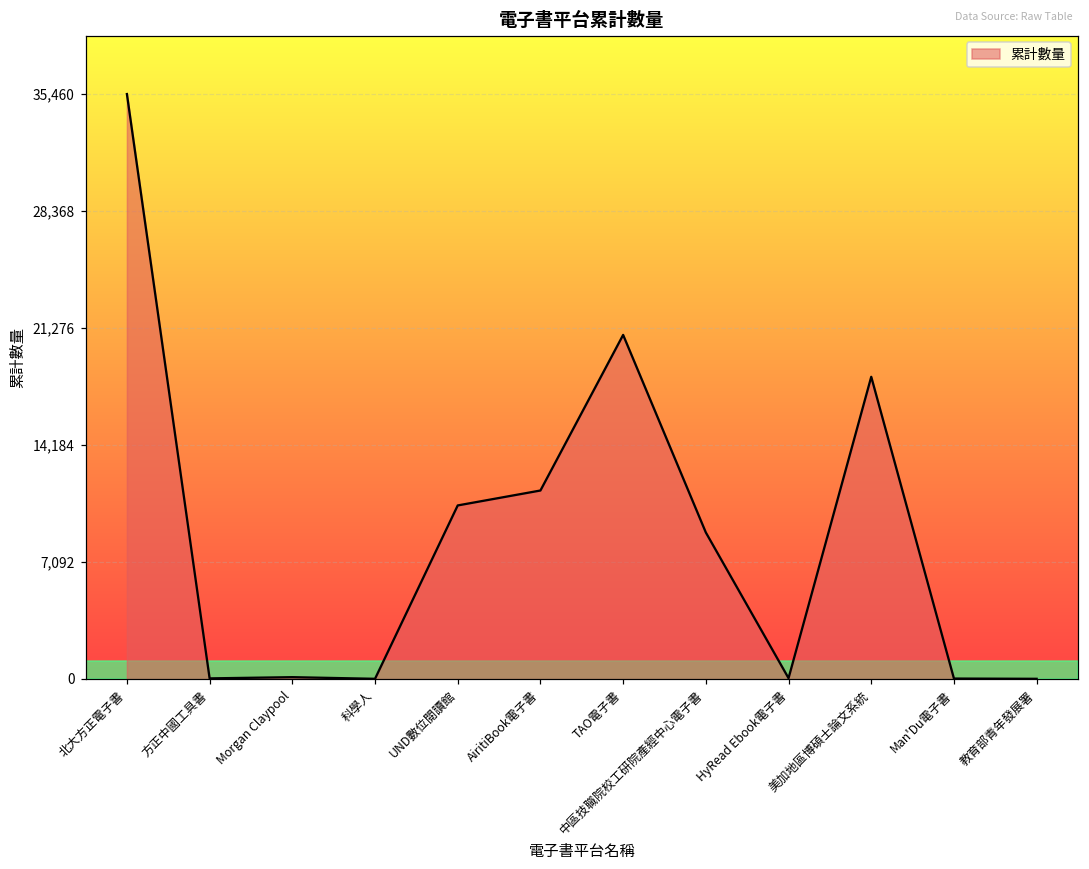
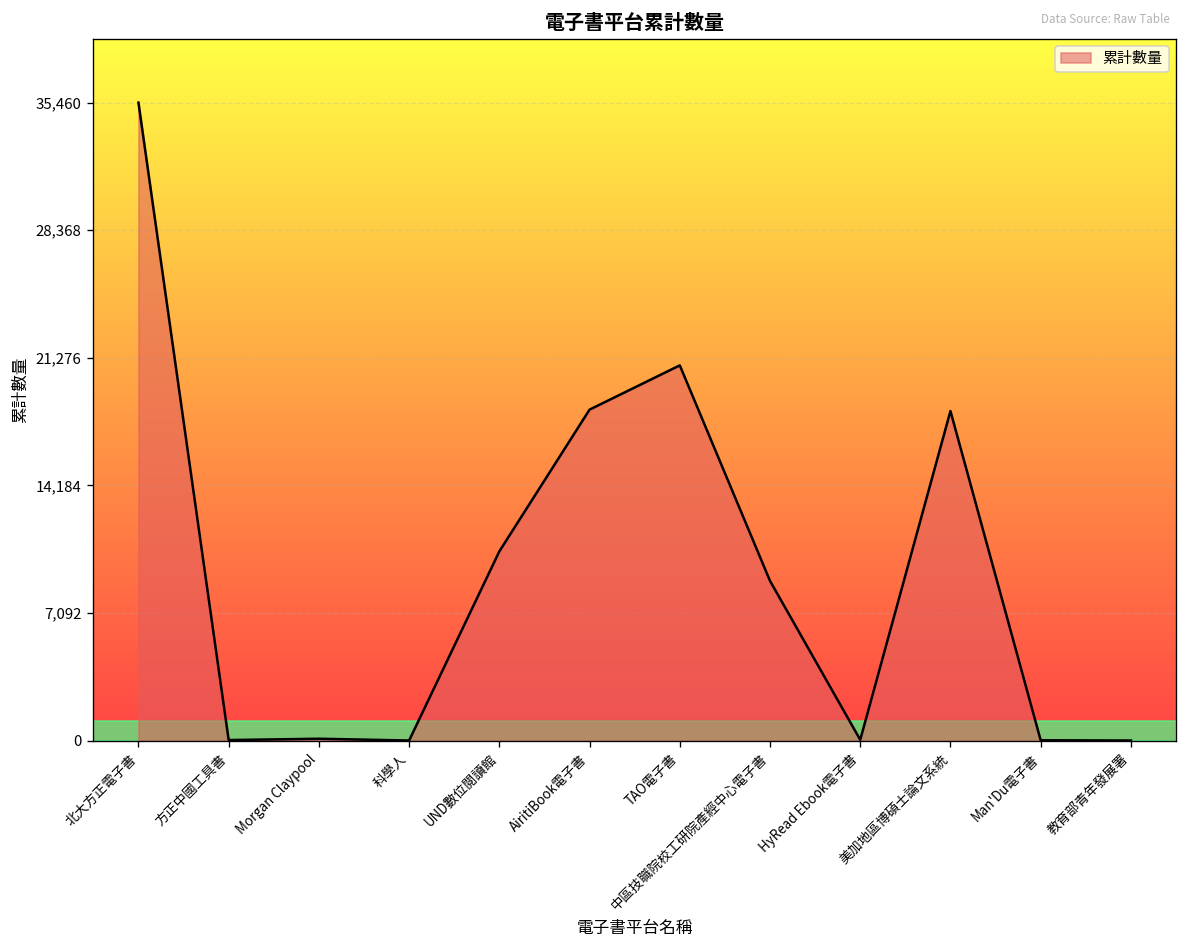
AiritiBook電子書: 11,400 -> 18,400
